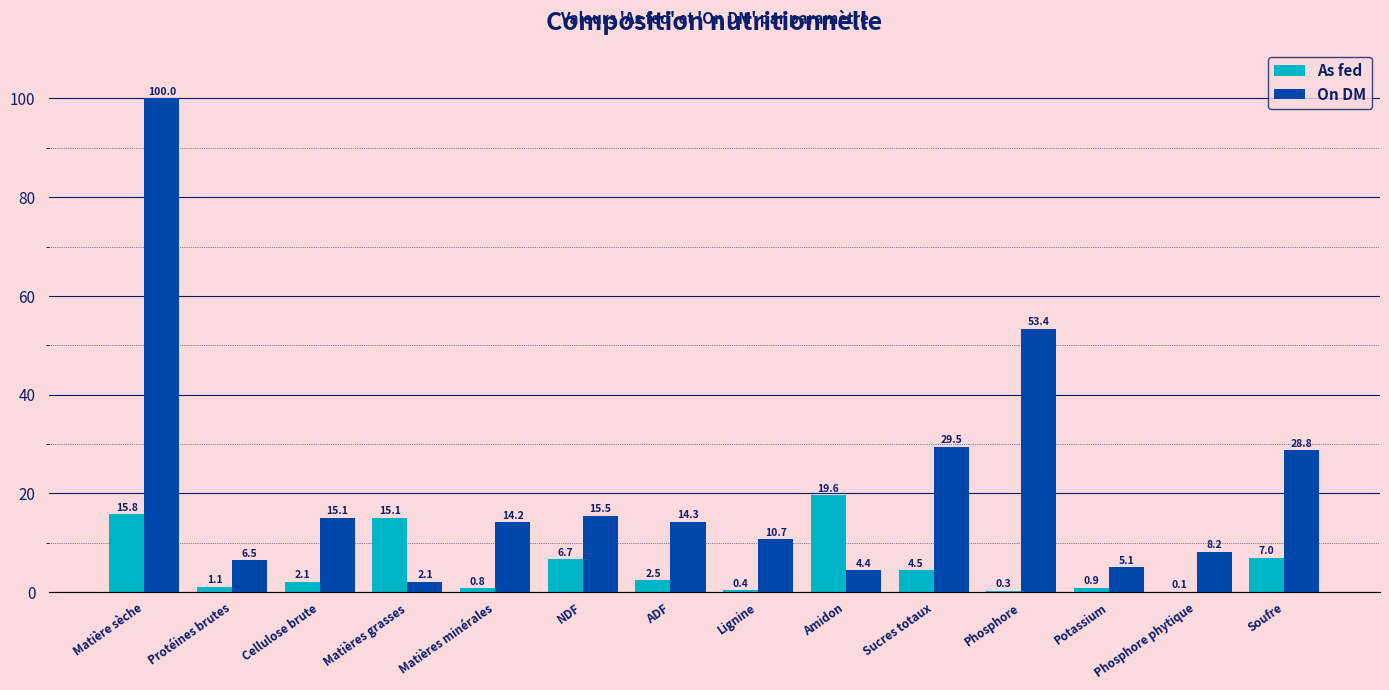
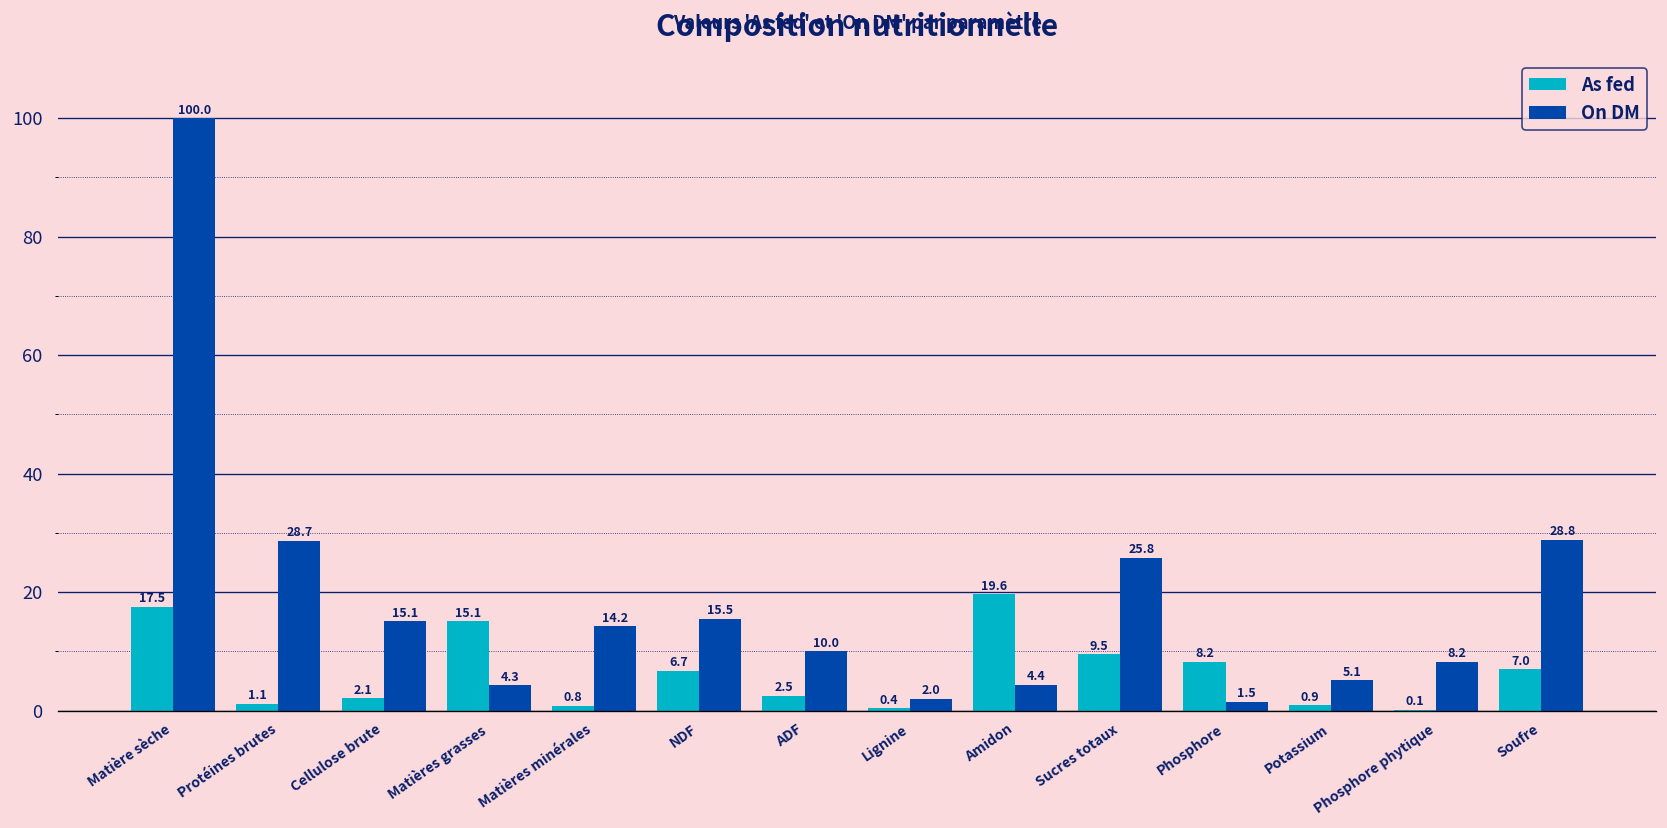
As fed, Matière sèche: 15.8 -> 17.5
On DM, Protéines brutes: 6.5 -> 28.7
On DM, Matières grasses: 2.1 -> 4.3
On DM, ADF: 14.3 -> 10.0
On DM, Lignine: 10.7 -> 2.0
As fed, Sucres totaux: 4.5 -> 9.5
On DM, Sucres totaux: 29.5 -> 25.8
As fed, Phosphore: 0.3 -> 8.2
On DM, Phosphore: 53.4 -> 1.5
